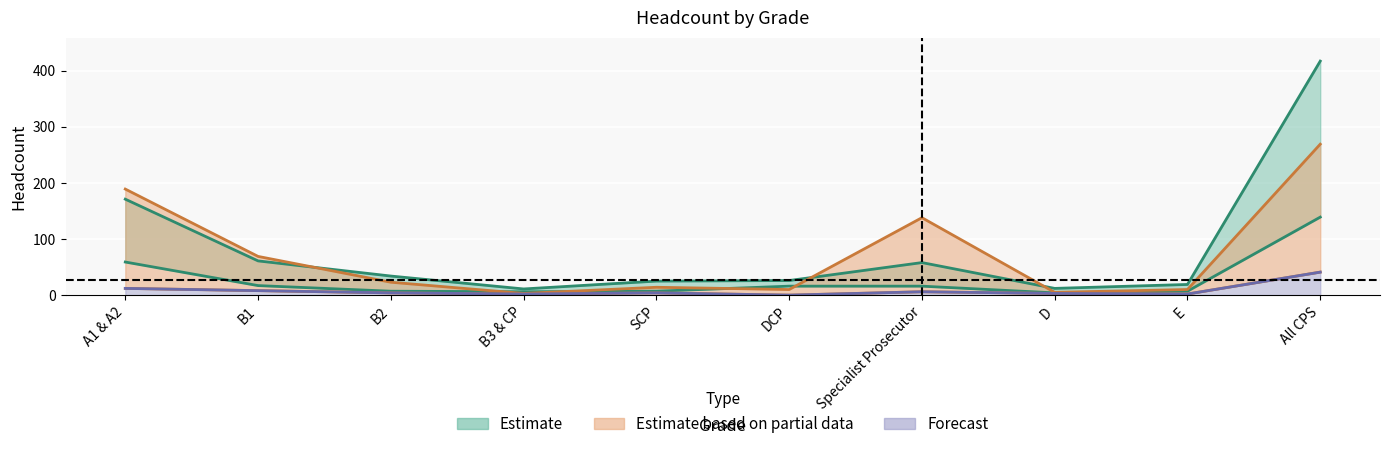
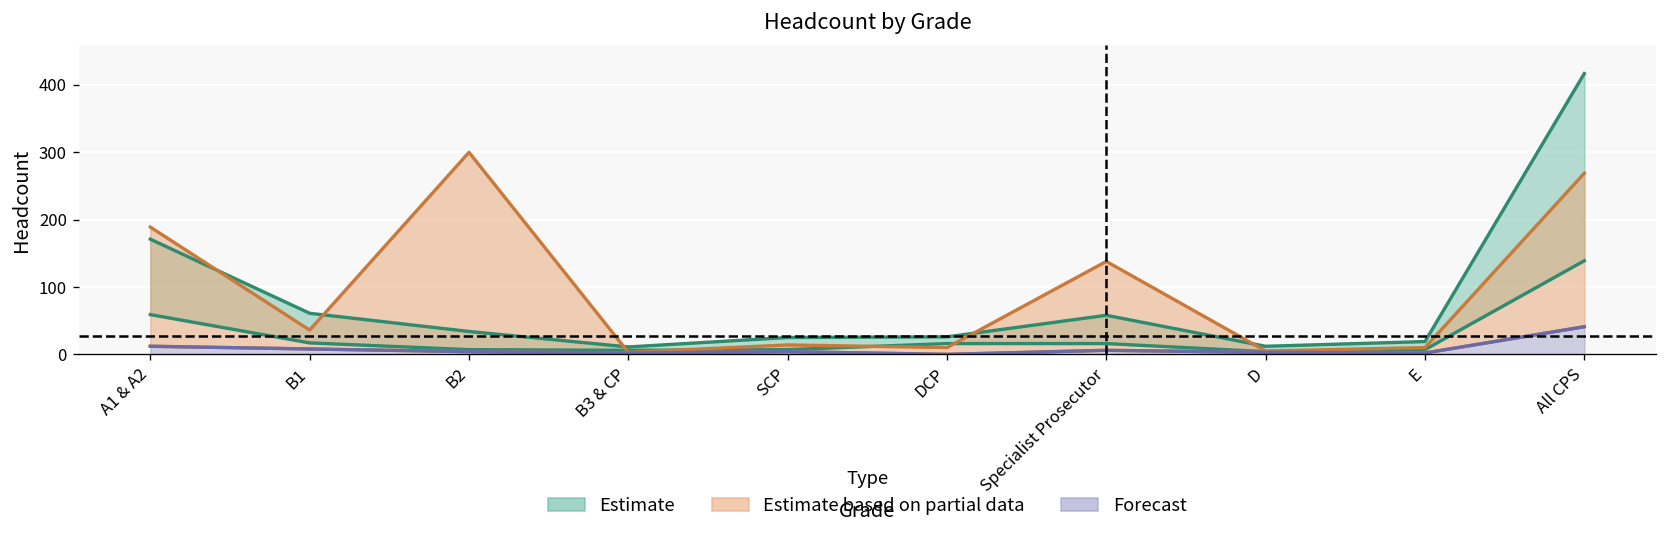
Estimate based on partial data, B1: 70 -> 40
Estimate based on partial data, B2: 20 -> 300
